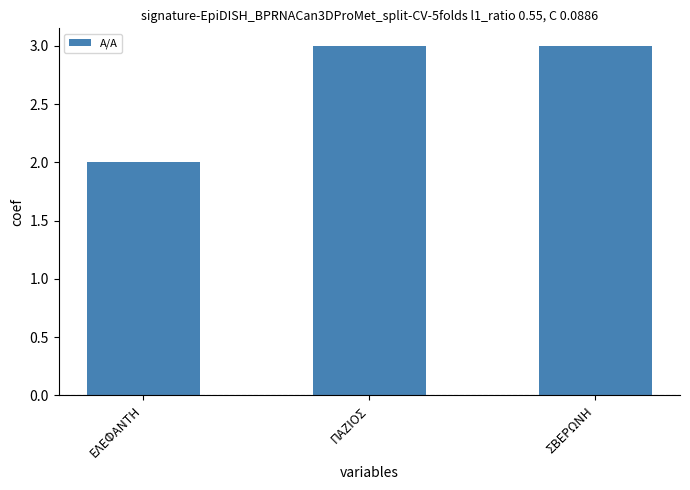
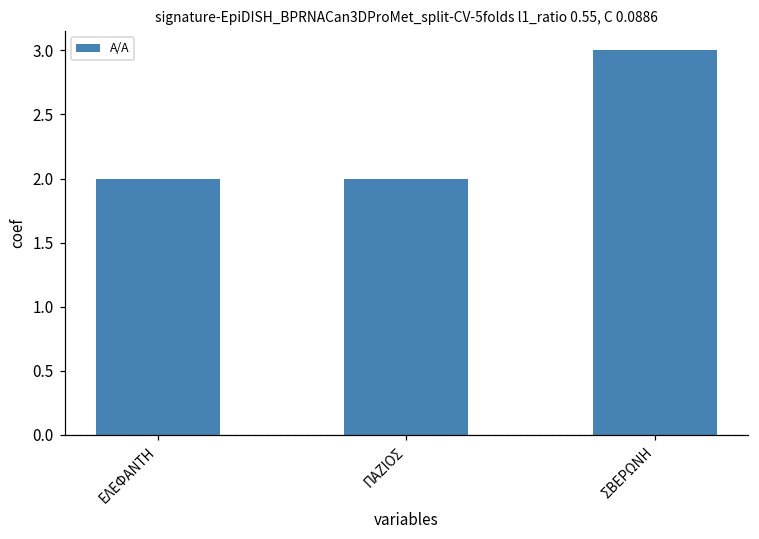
ΠΑΖΙΟΣ: 3 -> 2
